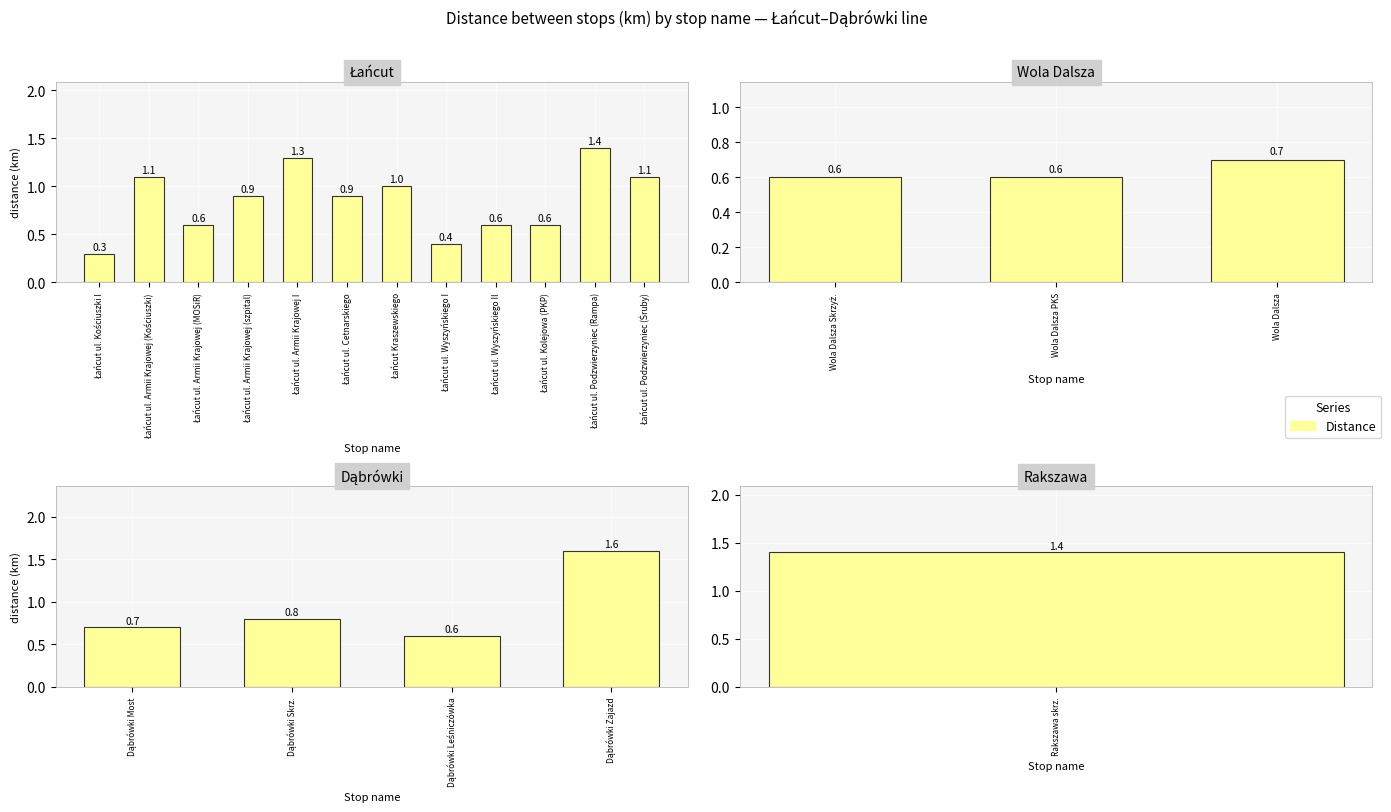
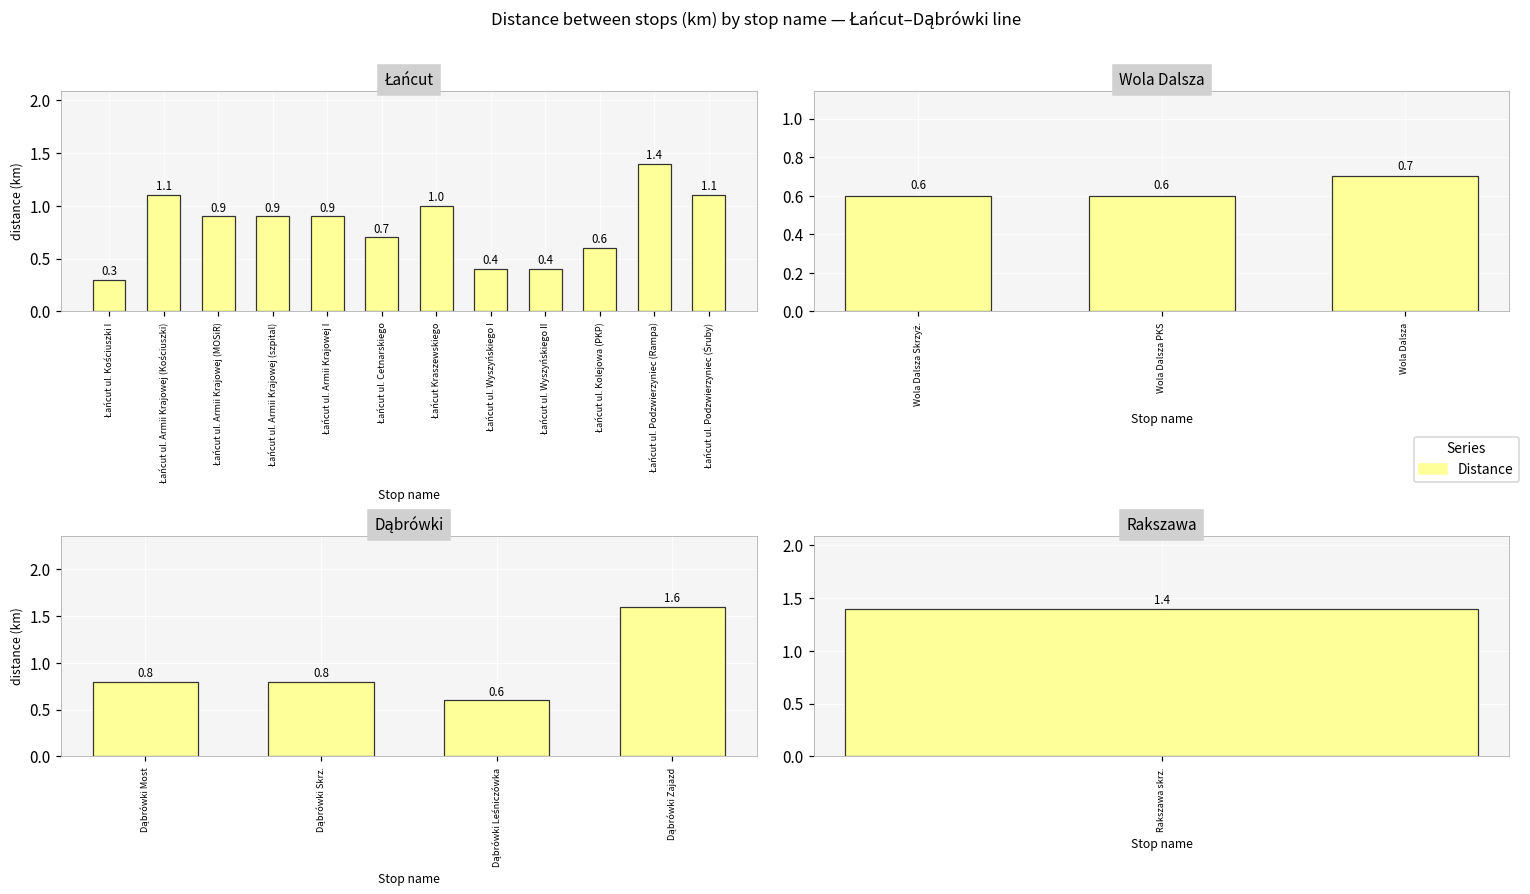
Łańcut, Łańcut ul. Armii Krajowej (MOSiR): 0.6 -> 0.9
Łańcut, Łańcut ul. Armii Krajowej I: 1.3 -> 0.9
Łańcut, Łańcut ul. Cetnarskiego: 0.9 -> 0.7
Łańcut, Łańcut ul. Wyszyńskiego II: 0.6 -> 0.4
Dąbrówki, Dąbrówki Most: 0.7 -> 0.8
